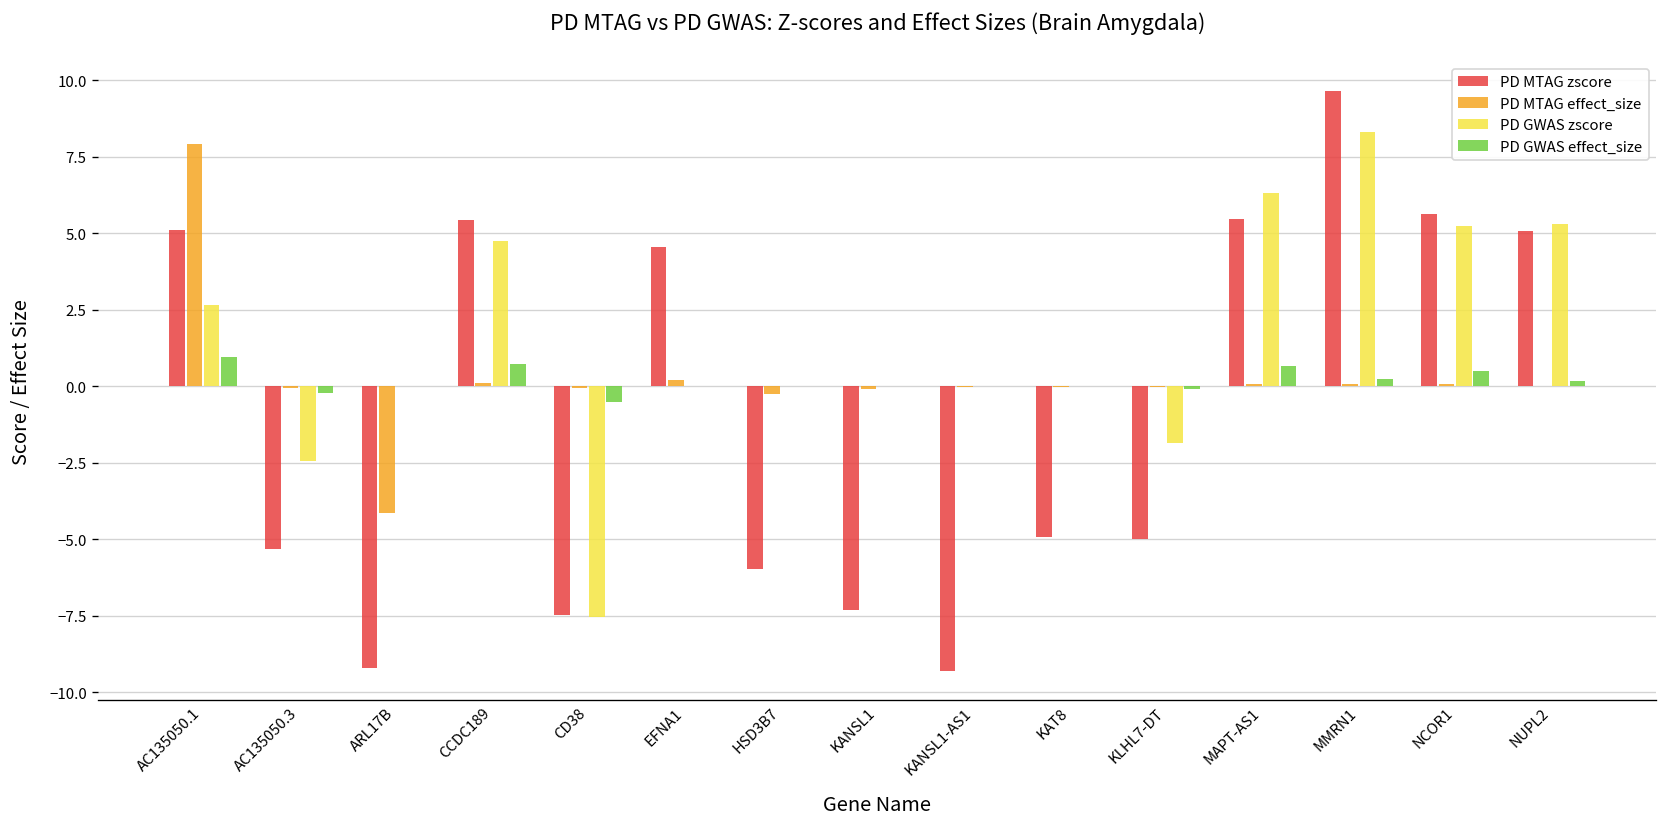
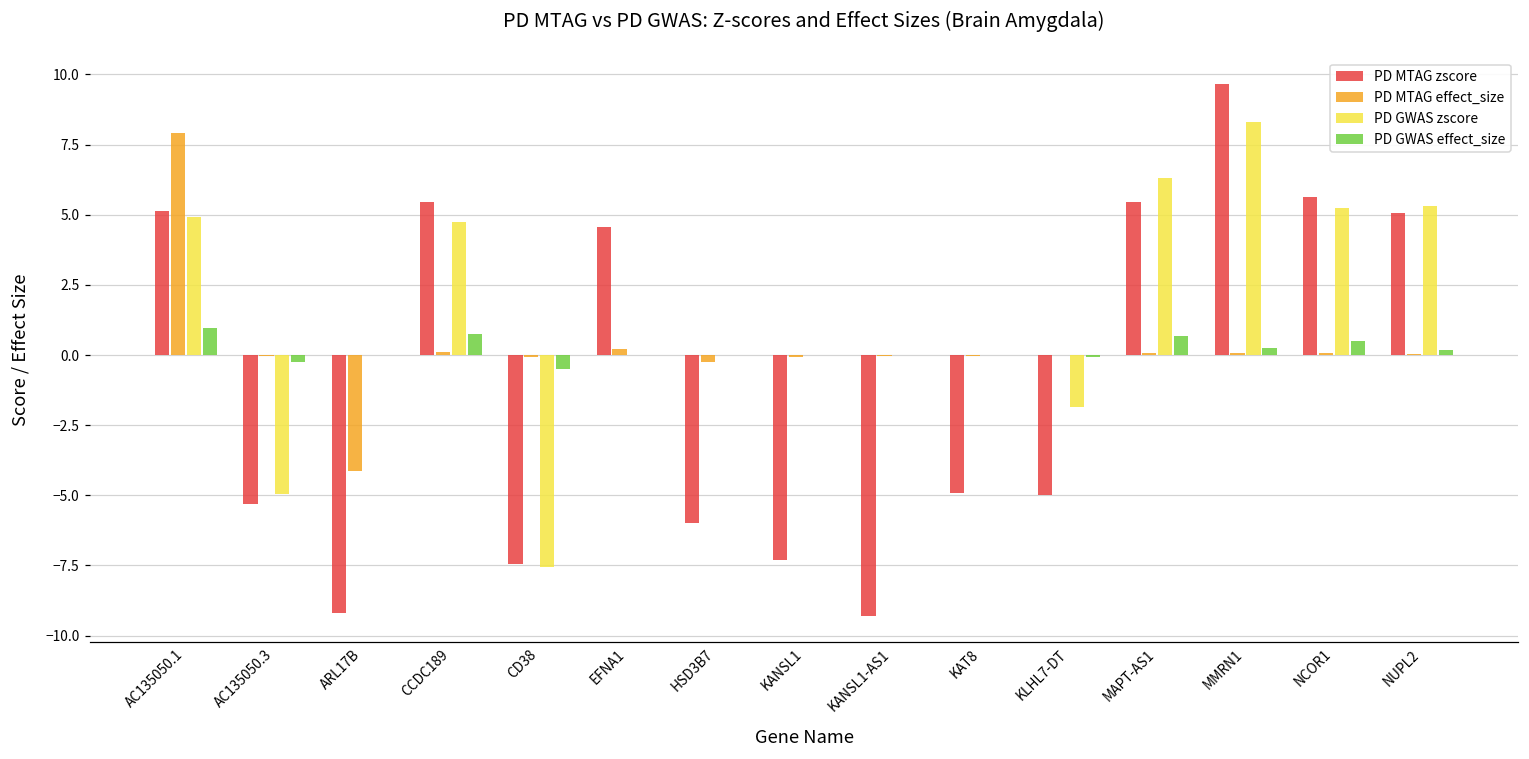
PD GWAS zscore, AC135050.1: 2.6 -> 4.9
PD GWAS zscore, AC135050.3: -2.4 -> -5.0
